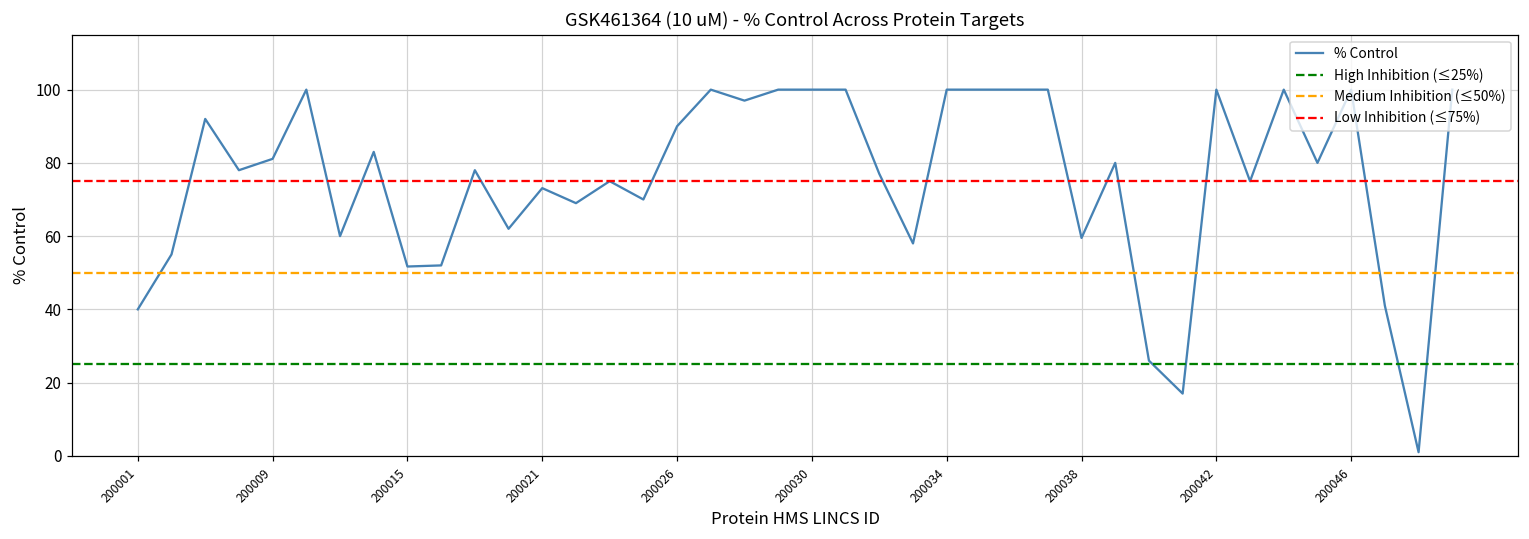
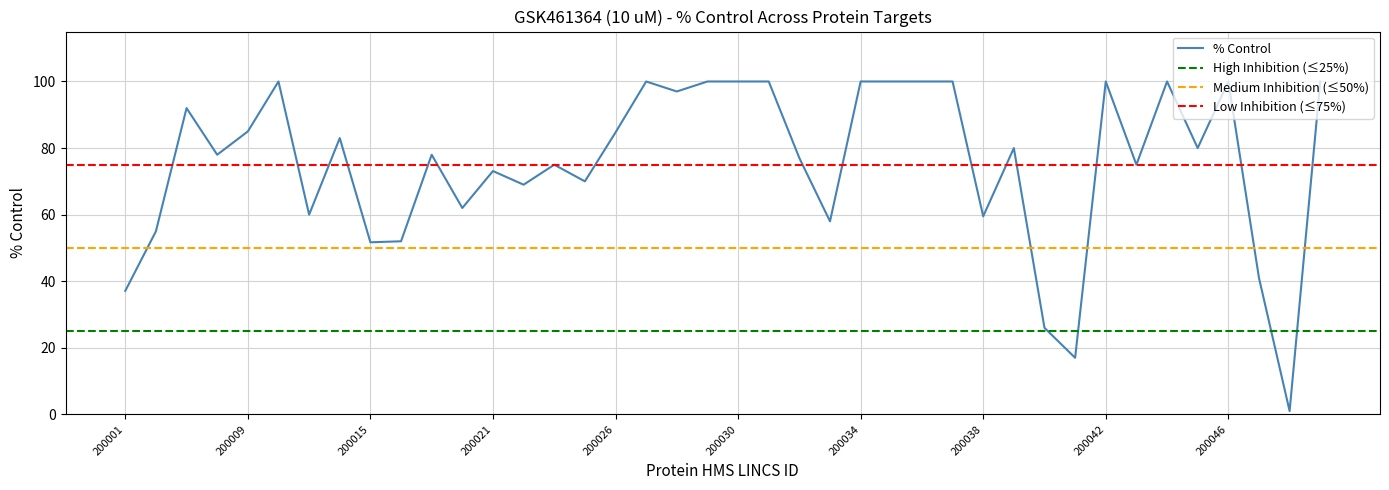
200001: 40 -> 37
200009: 81 -> 85
200026: 90 -> 85
